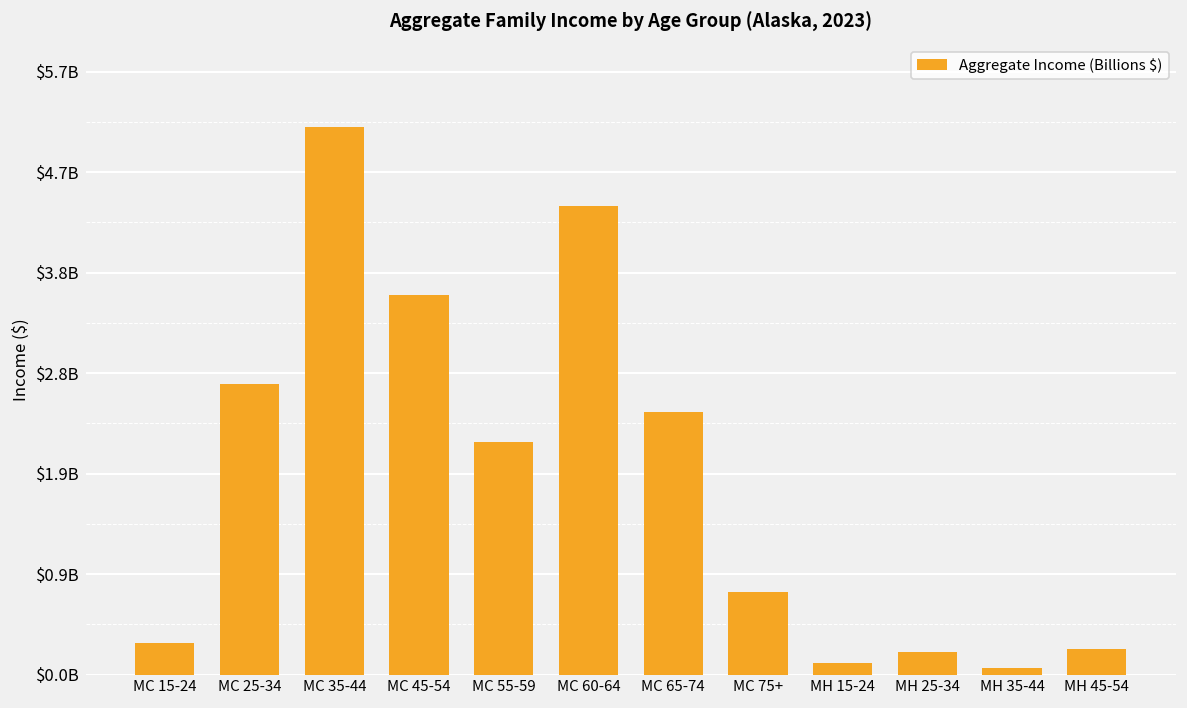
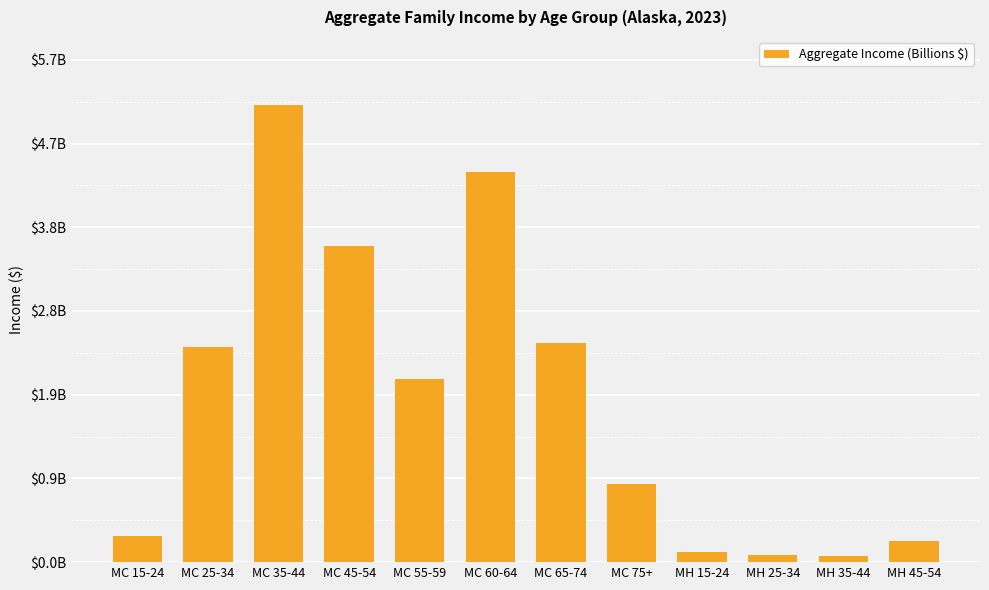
MC 25-34: $2700000000 -> $2400000000
MC 55-59: $2200000000 -> $2100000000
MC 75+: $800000000 -> $900000000
MH 25-34: $200000000 -> $100000000
